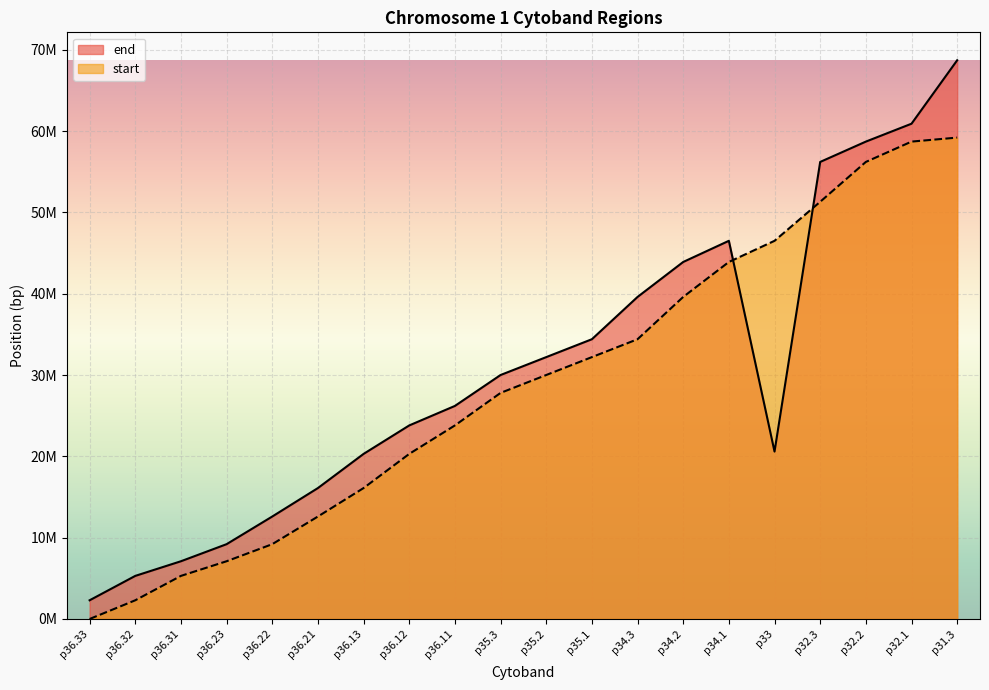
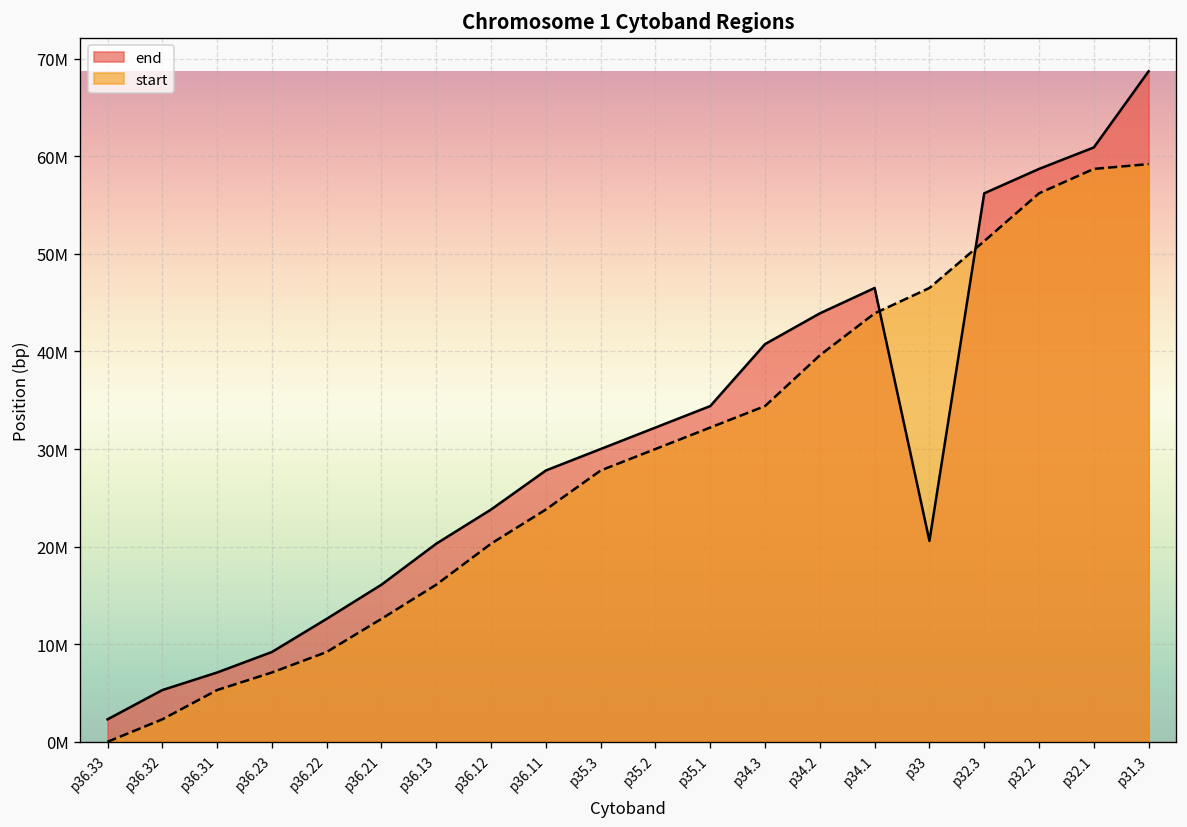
end, p36.11: 26000000 -> 28000000
end, p34.3: 40000000 -> 41000000
